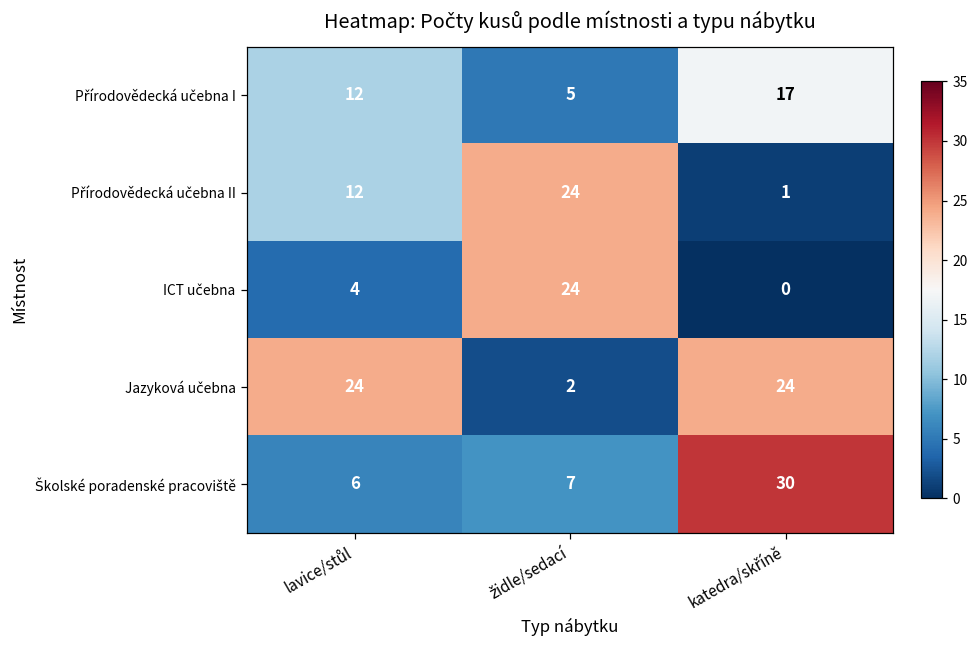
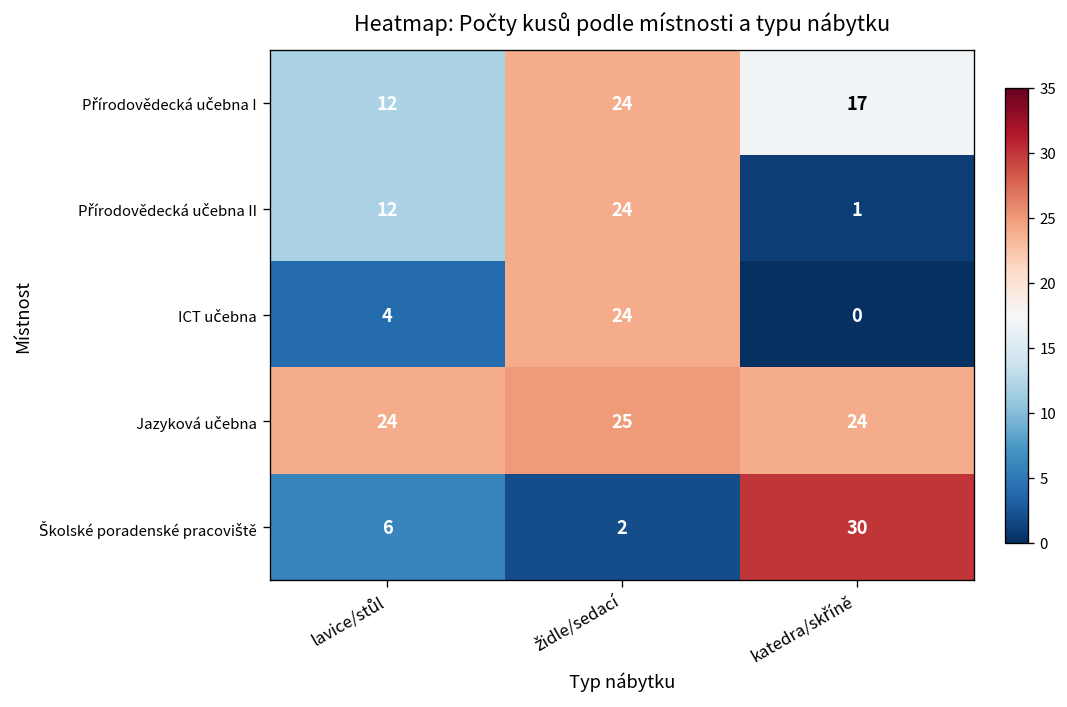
Přírodovědecká učebna I, židle/sedací: 5 -> 24
Jazyková učebna, židle/sedací: 2 -> 25
Školské poradenské pracoviště, židle/sedací: 7 -> 2
